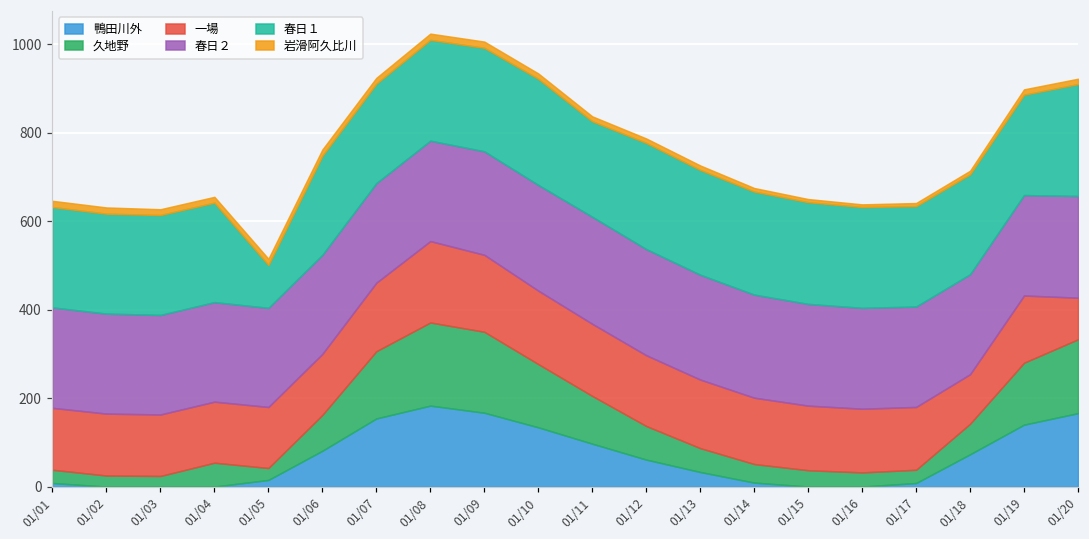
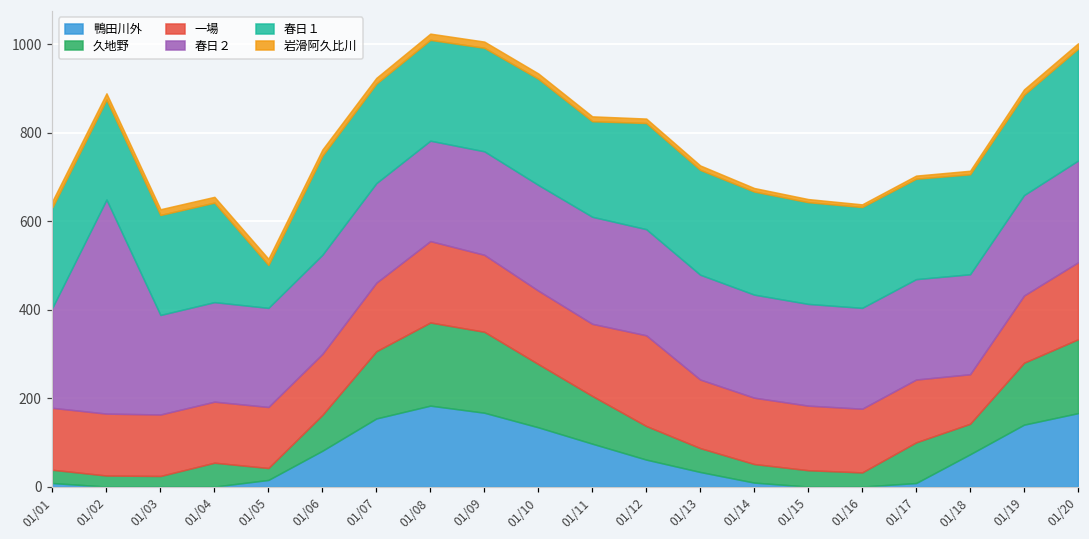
春日２, 01/02: 230 -> 480
一場, 01/12: 160 -> 210
久地野, 01/17: 30 -> 90
一場, 01/20: 90 -> 170
